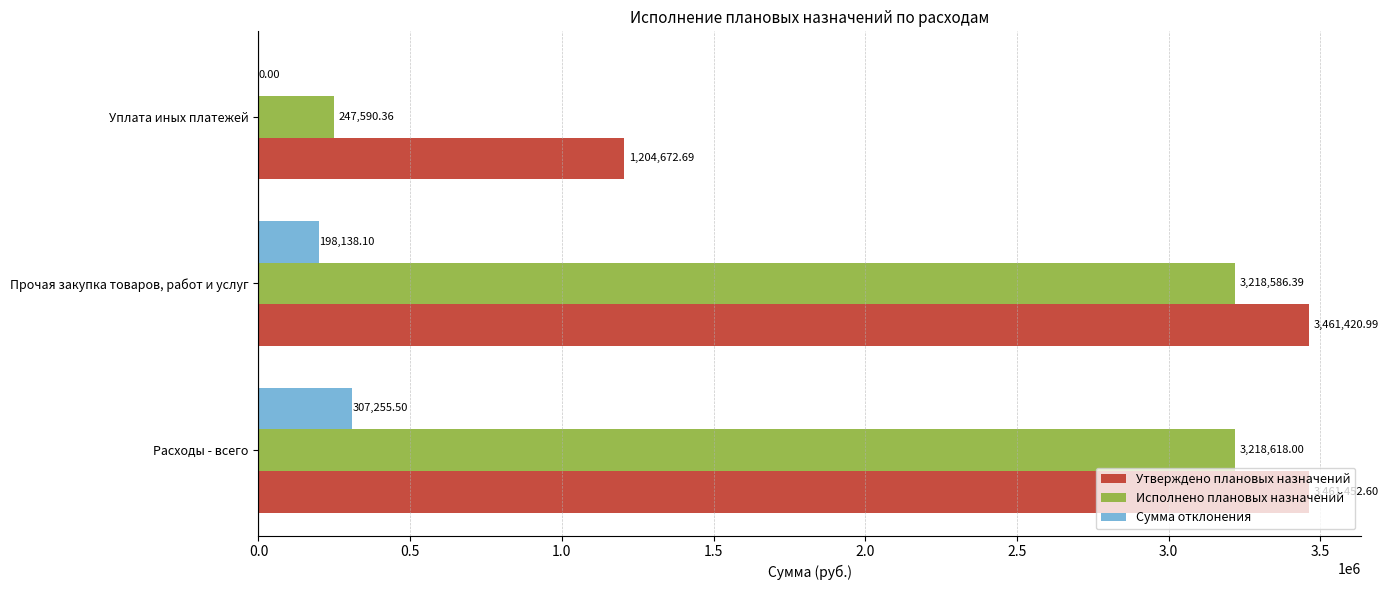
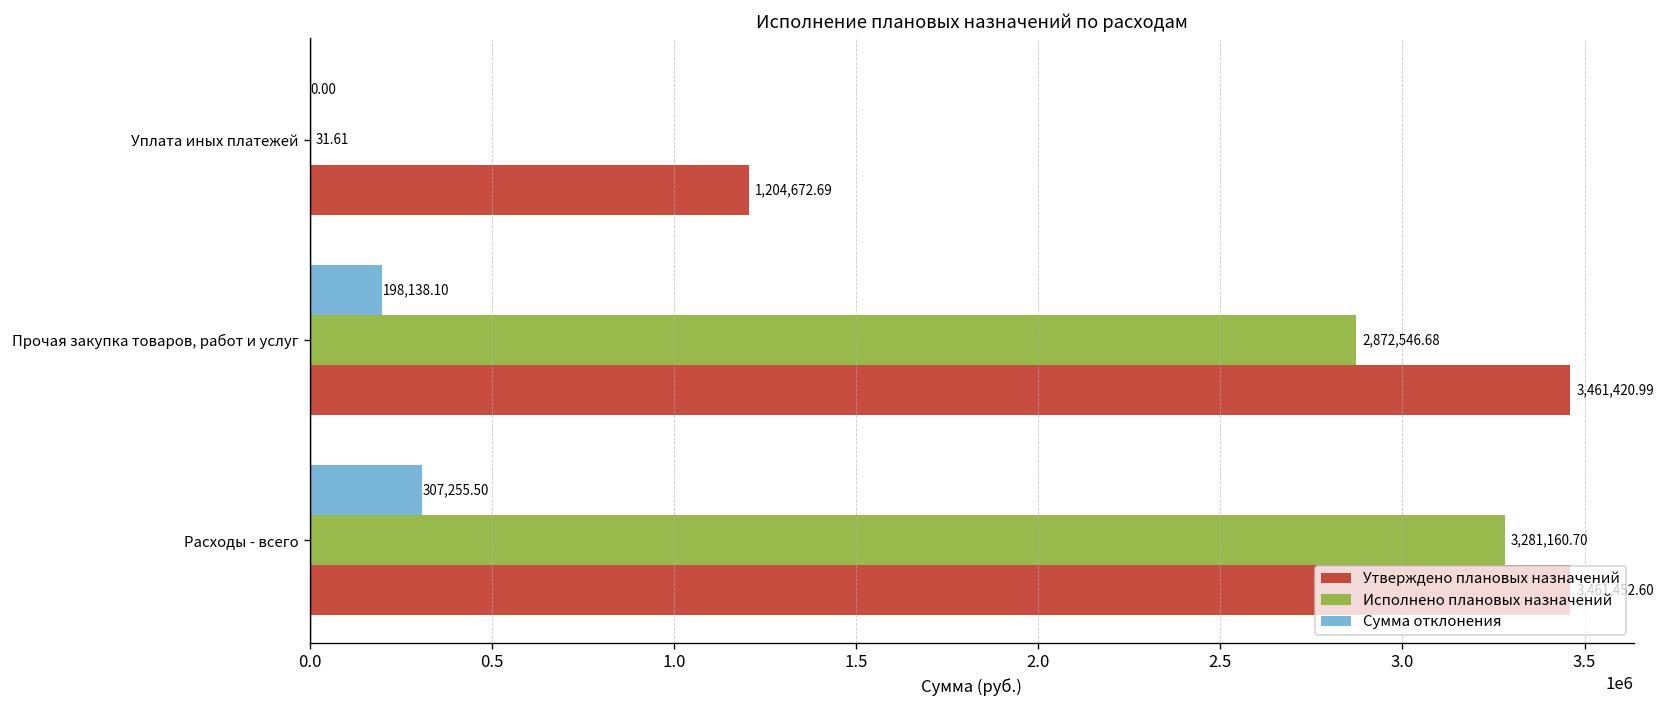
Исполнено плановых назначений, Уплата иных платежей: 247,590.36 -> 31.61
Исполнено плановых назначений, Прочая закупка товаров, работ и услуг: 3,218,586.39 -> 2,872,546.68
Исполнено плановых назначений, Расходы - всего: 3,218,618.00 -> 3,281,160.70
